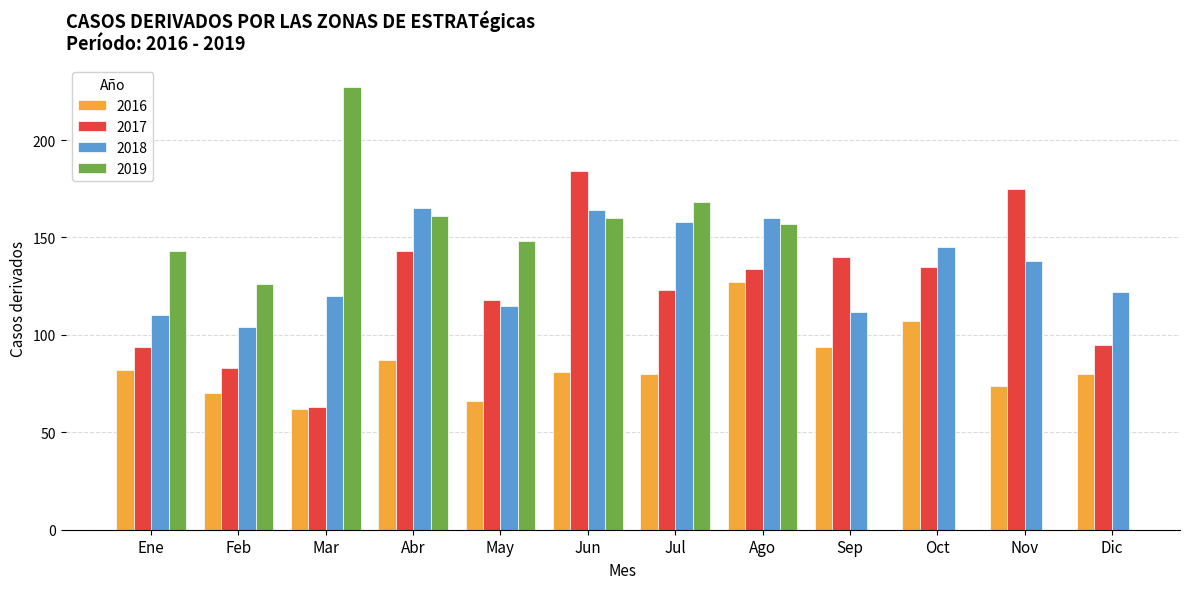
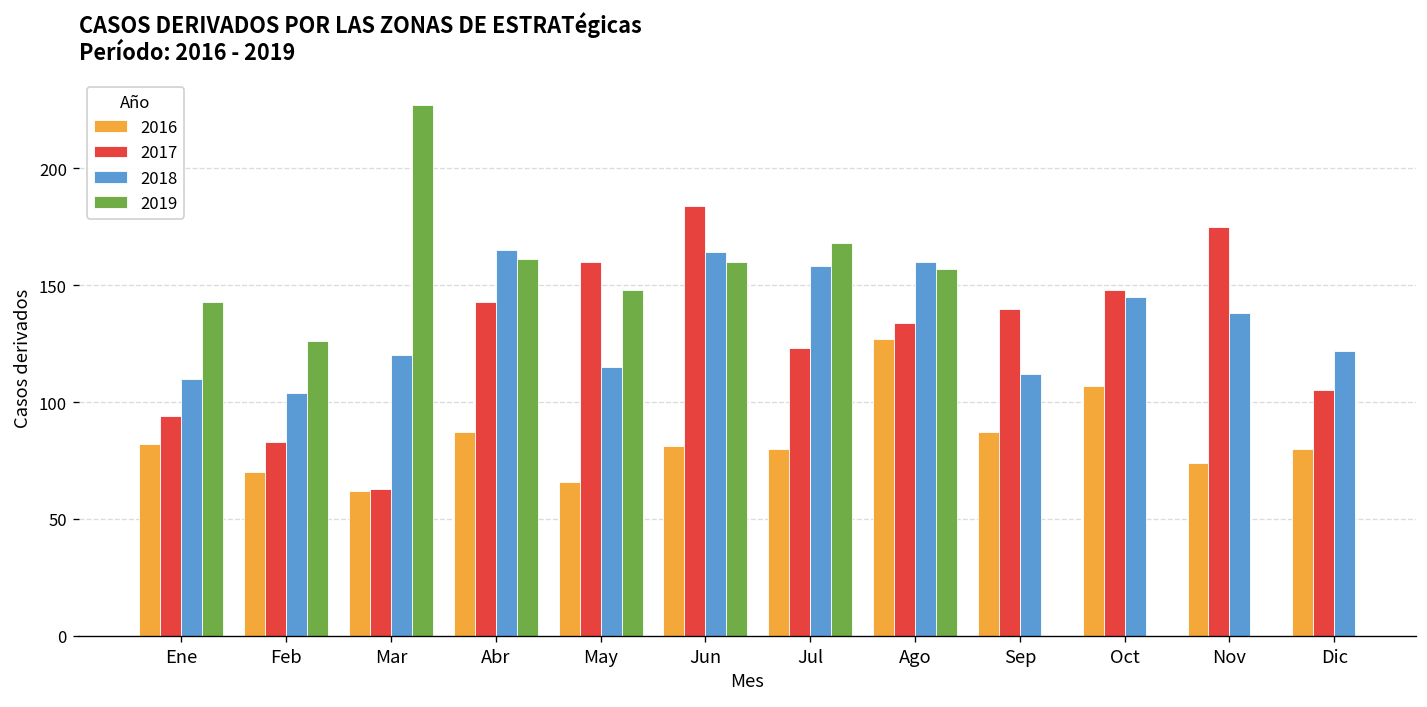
2017, May: 118 -> 160
2016, Sep: 94 -> 87
2017, Oct: 135 -> 148
2017, Dic: 95 -> 105
